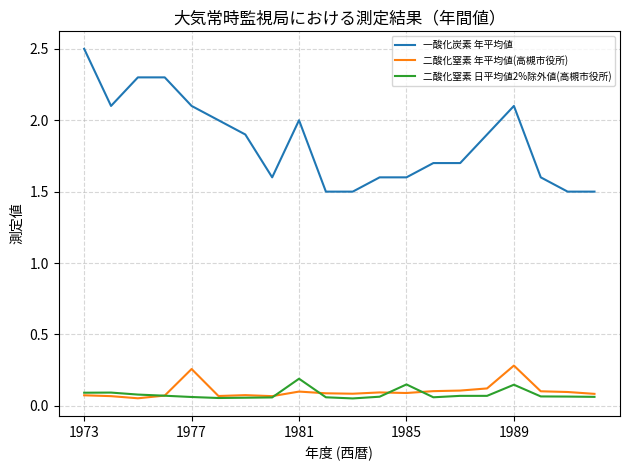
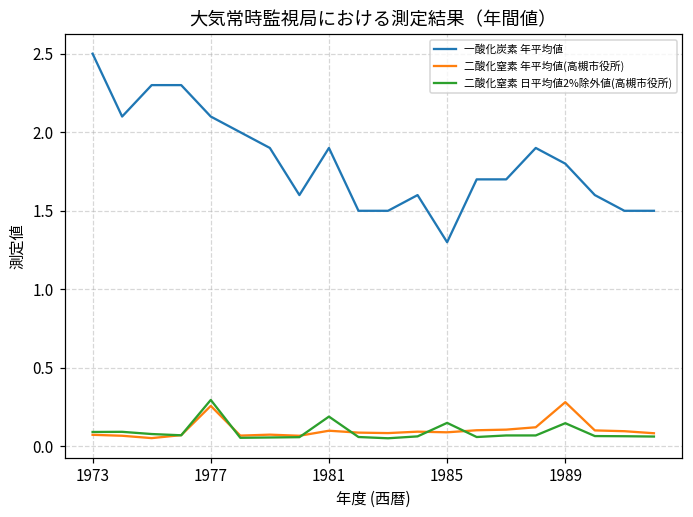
二酸化窒素 日平均値2%除外値(高槻市役所), 1977: 0.06 -> 0.30
一酸化炭素 年平均値, 1981: 2.0 -> 1.9
一酸化炭素 年平均値, 1985: 1.6 -> 1.3
一酸化炭素 年平均値, 1989: 2.1 -> 1.8
